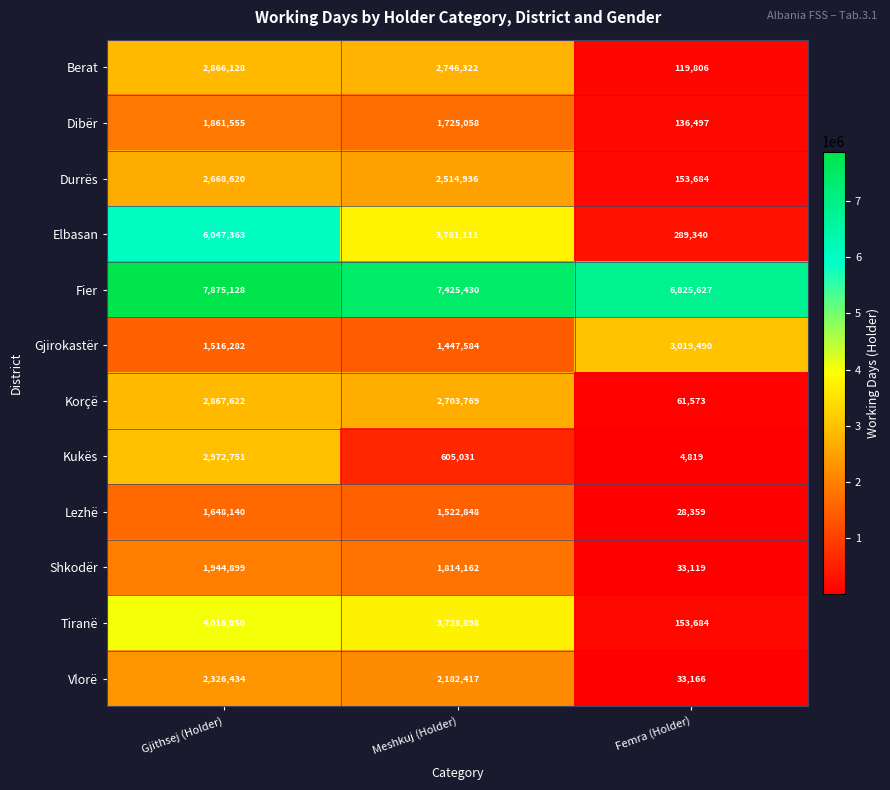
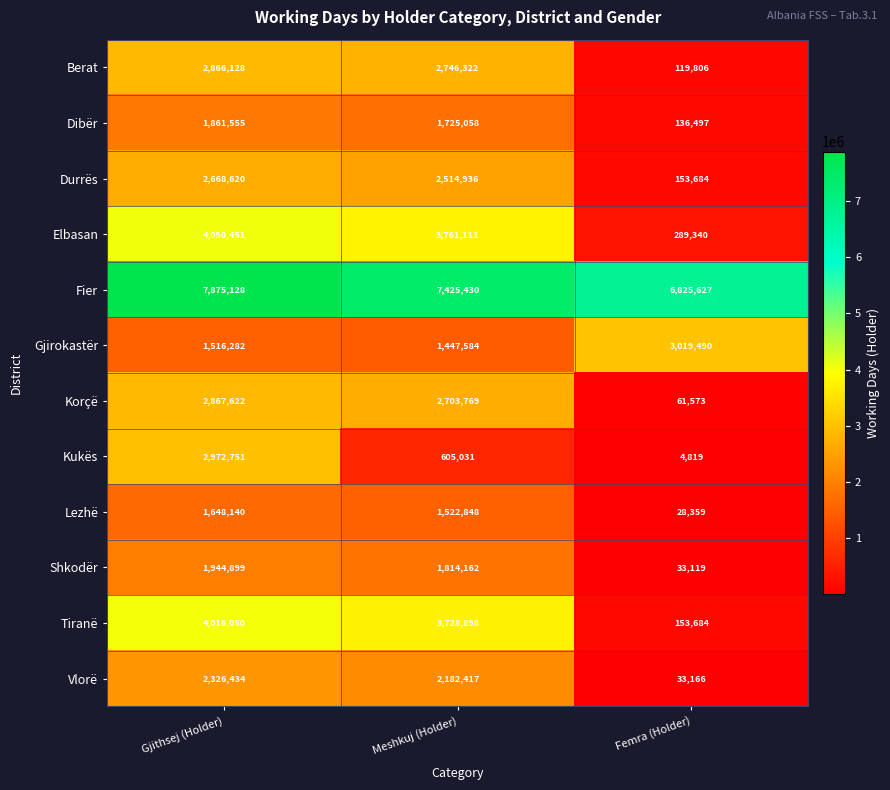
Elbasan, Gjithsej (Holder): 6,047,363 -> 4,050,451
